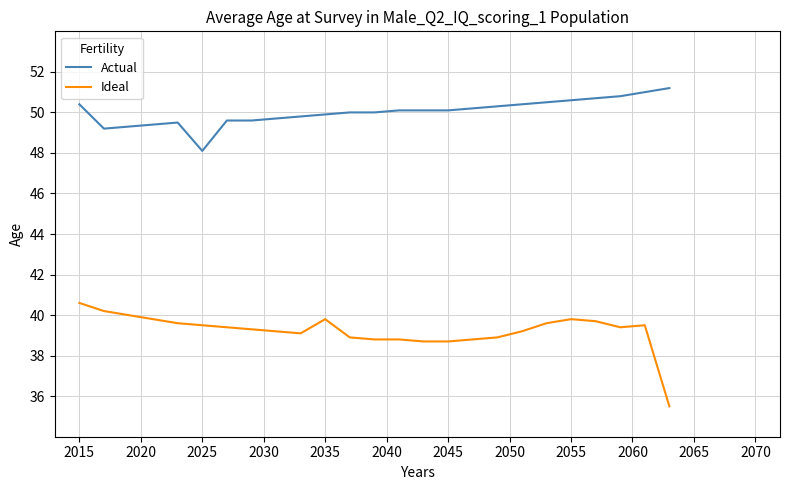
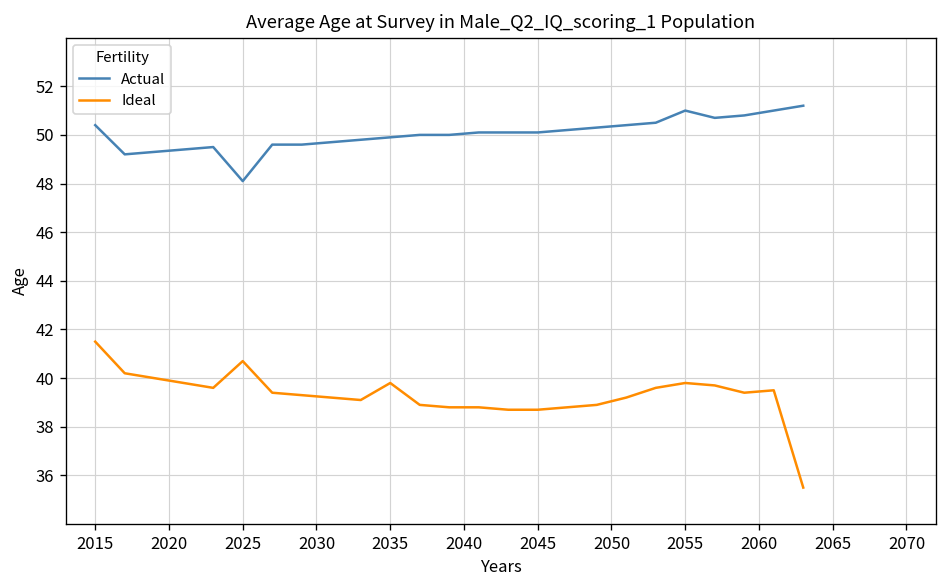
Ideal, 2015: 40.6 -> 41.5
Ideal, 2025: 39.5 -> 40.7
Actual, 2055: 50.6 -> 51.0
